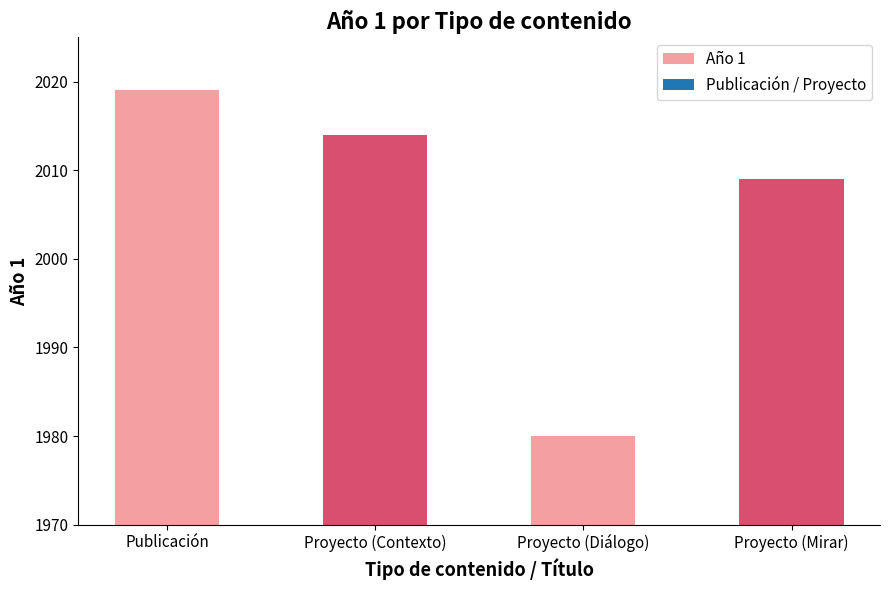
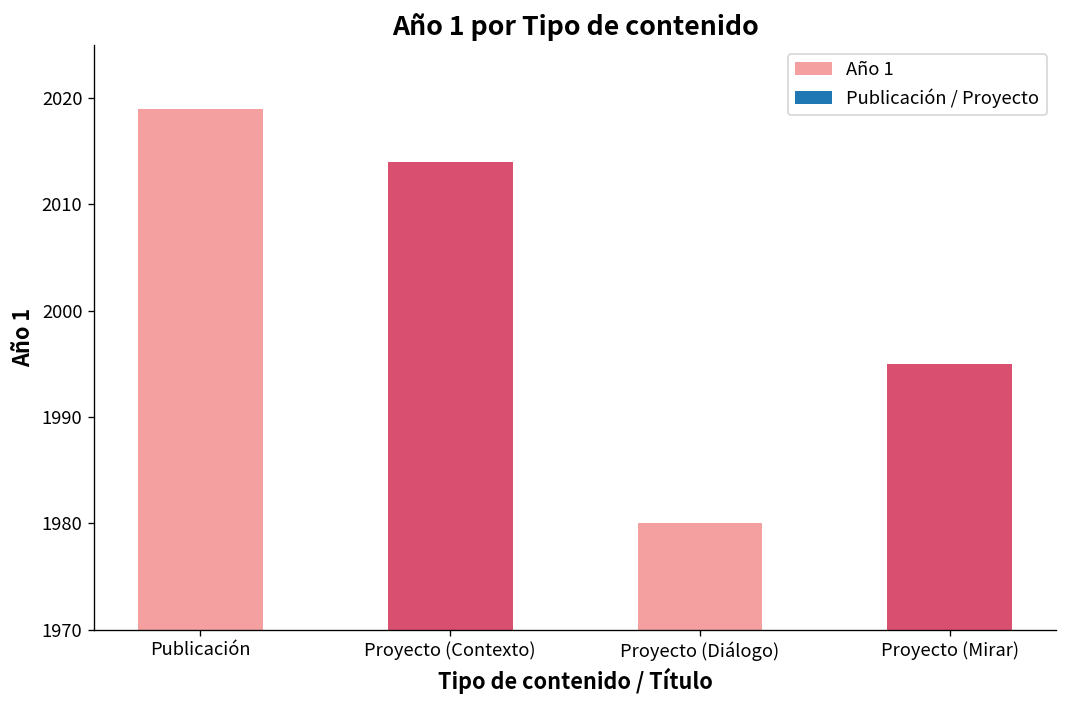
Proyecto (Mirar): 2009 -> 1995
